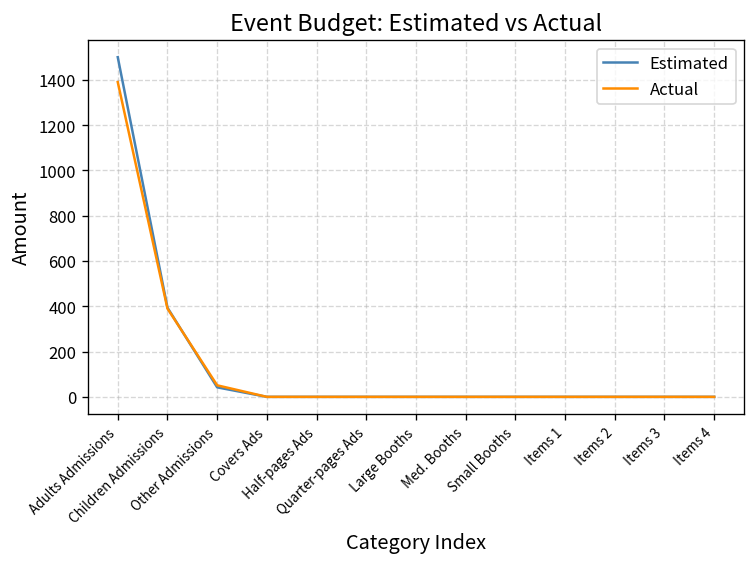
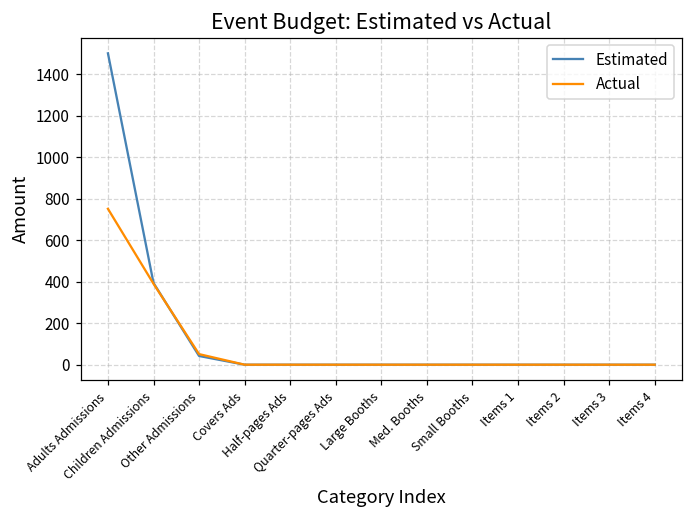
Actual, Adults Admissions: 1390 -> 750
